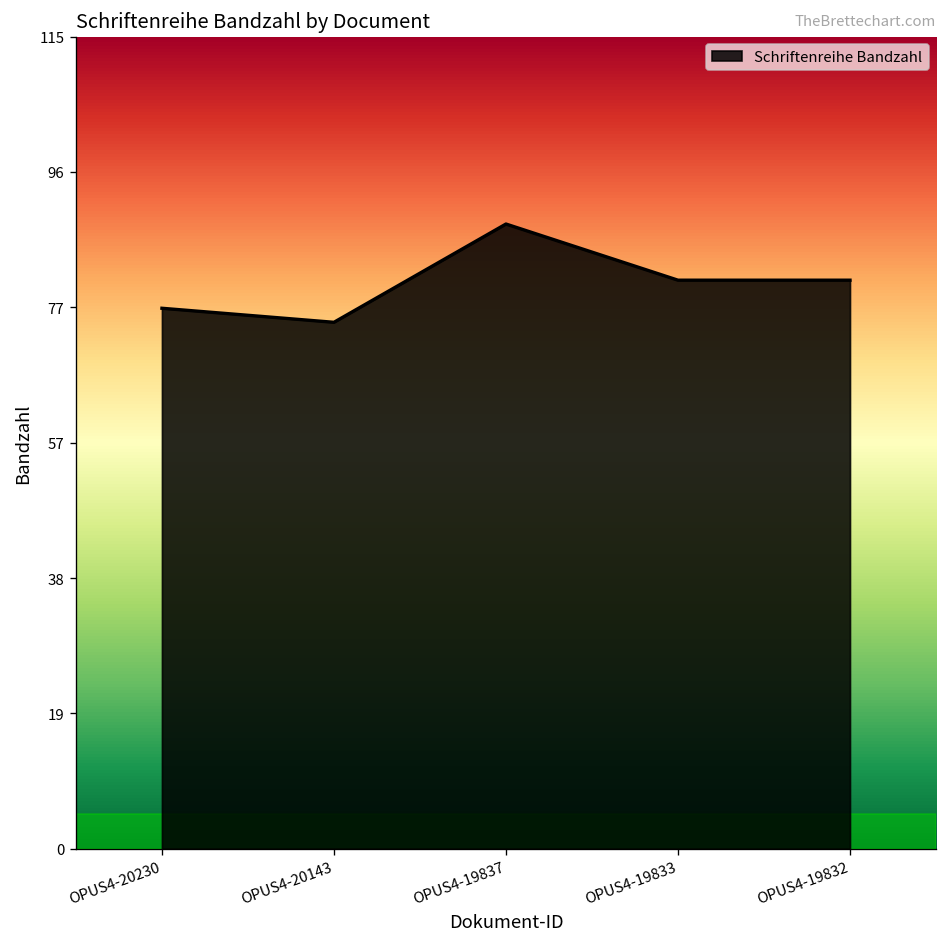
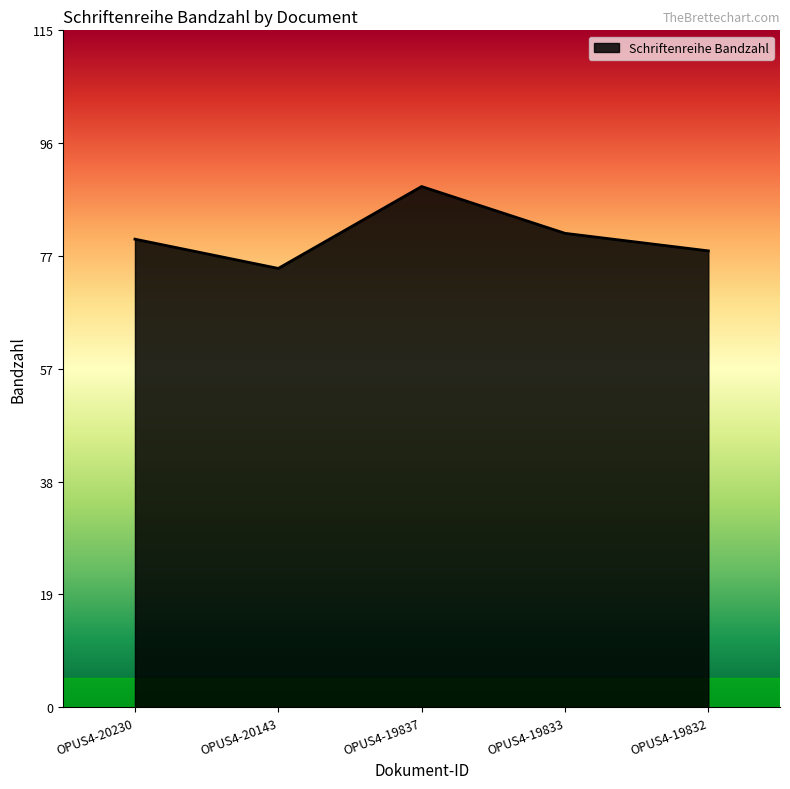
OPUS4-20230: 77 -> 80
OPUS4-19832: 81 -> 78
